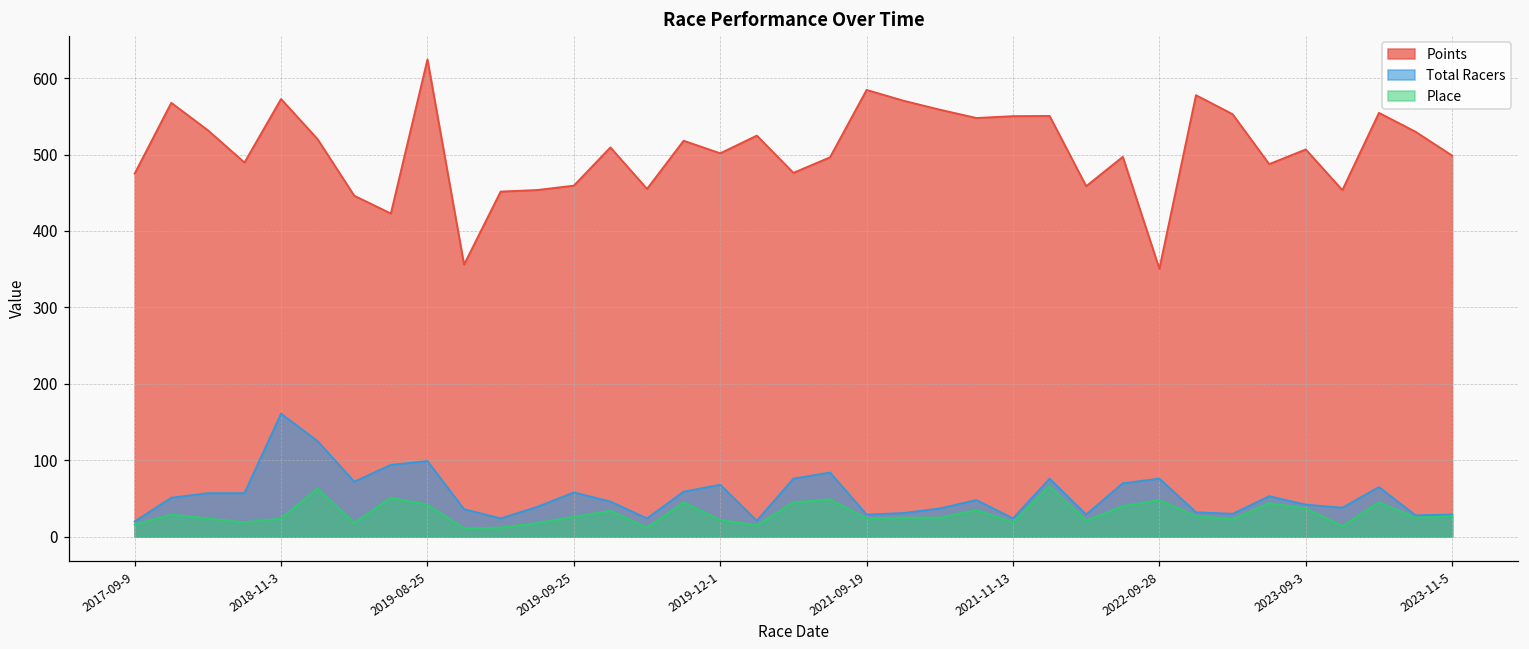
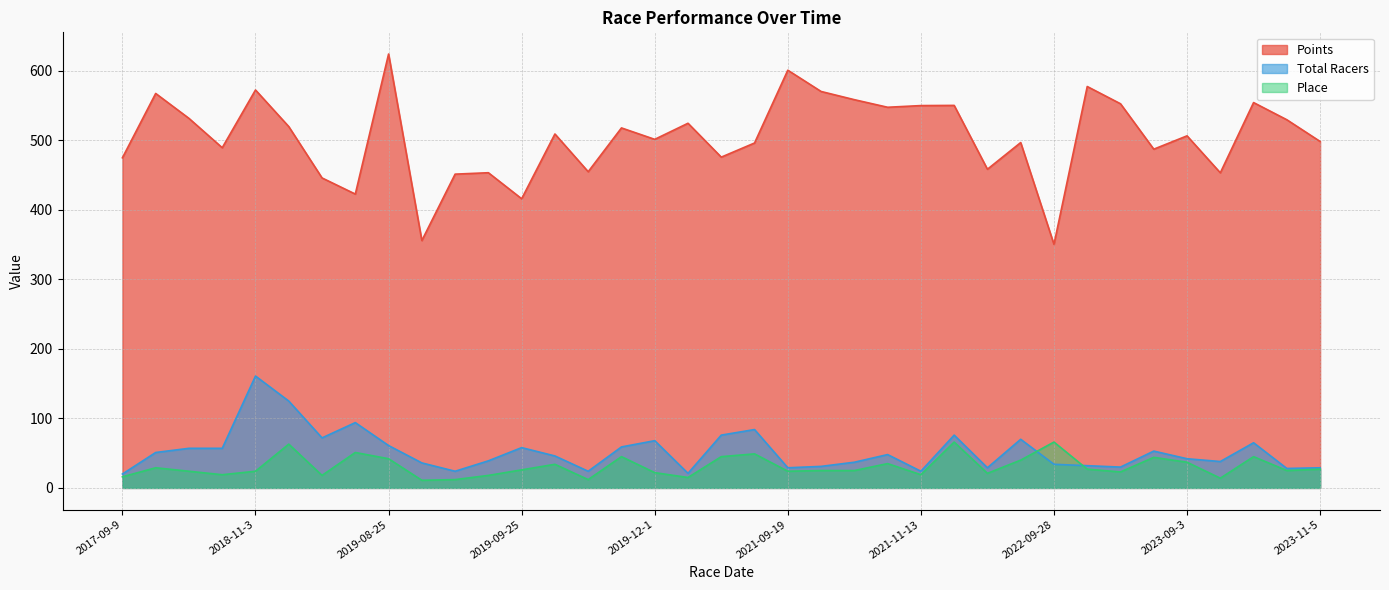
Total Racers, 2019-08-25: 100 -> 60
Points, 2019-09-25: 460 -> 420
Points, 2021-09-19: 580 -> 600
Total Racers, 2022-09-28: 80 -> 30
Place, 2022-09-28: 50 -> 70
